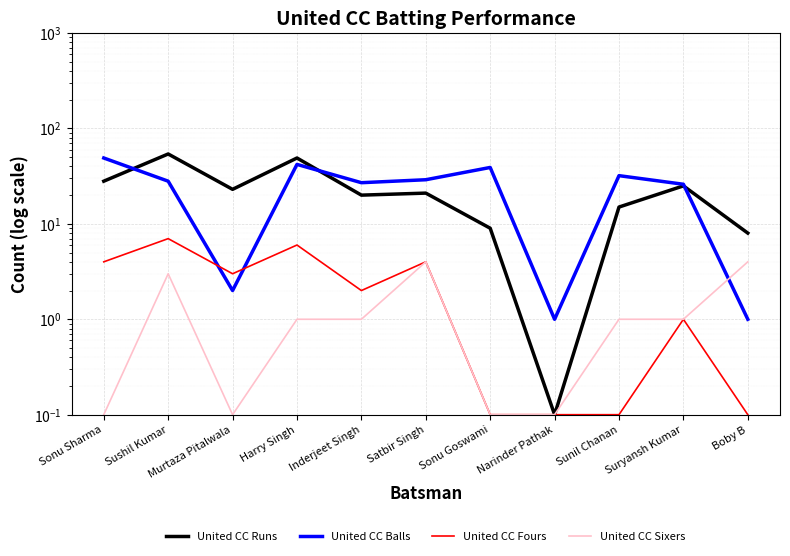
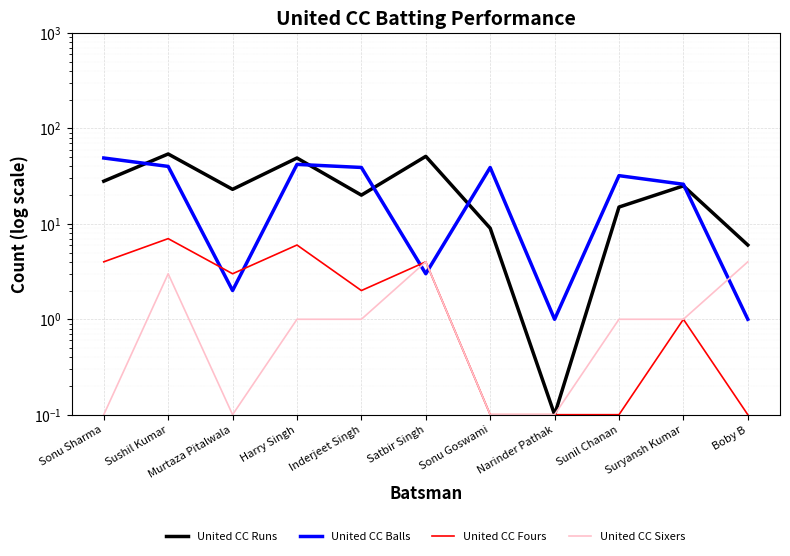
United CC Balls, Sushil Kumar: 28 -> 40
United CC Balls, Inderjeet Singh: 27 -> 39
United CC Runs, Satbir Singh: 21 -> 50
United CC Balls, Satbir Singh: 29 -> 3
United CC Runs, Boby B: 8 -> 6
